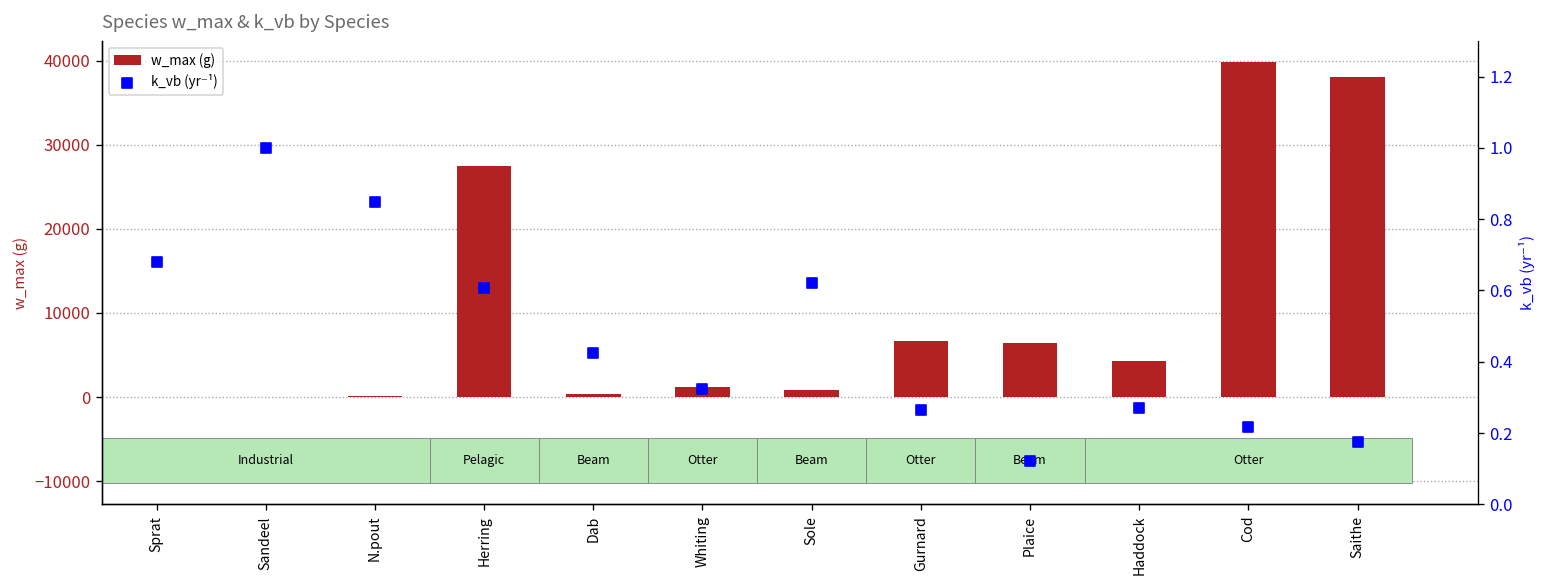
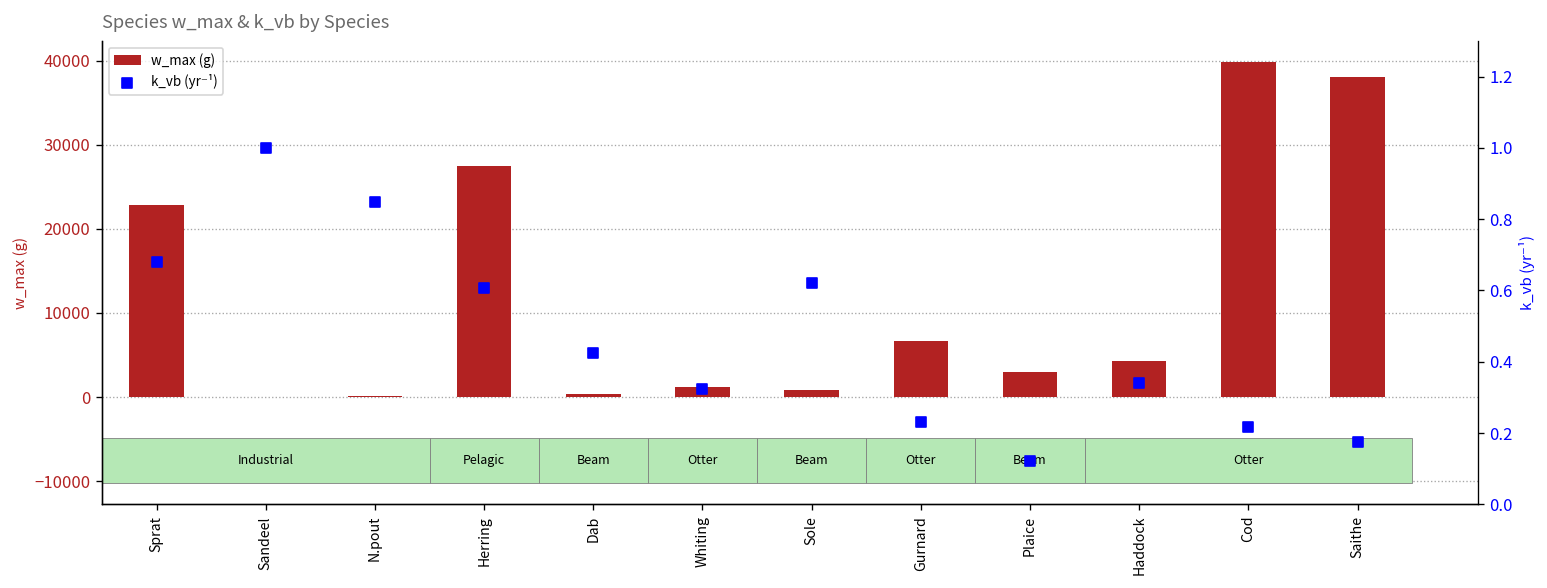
w_max (g), Sprat: 0 -> 23000
w_max (g), Plaice: 6000 -> 3000
k_vb (yr⁻¹), Gurnard: 0.27 -> 0.23
k_vb (yr⁻¹), Haddock: 0.27 -> 0.34
